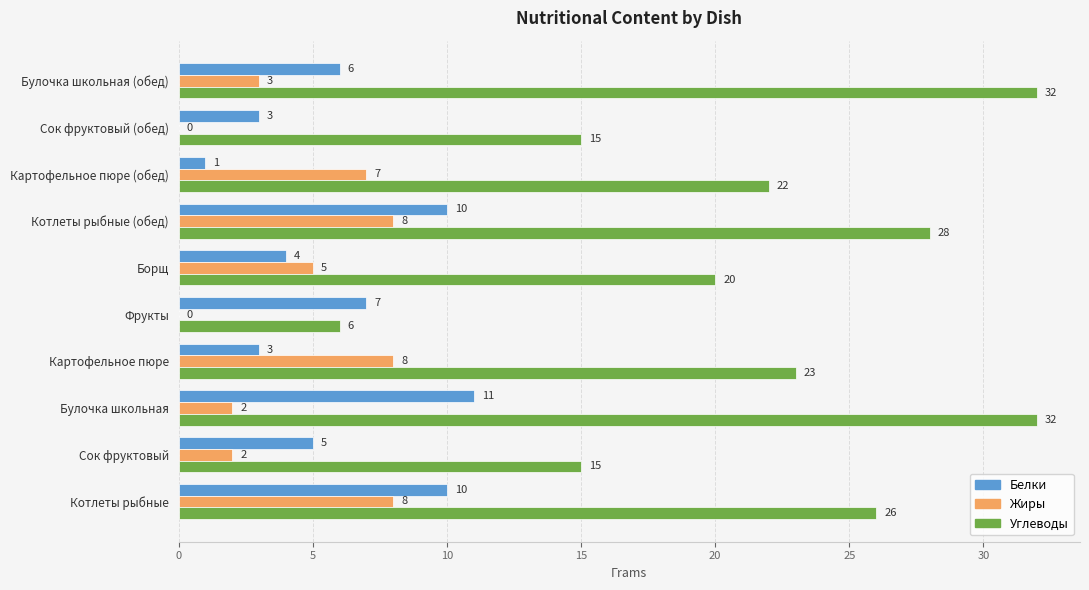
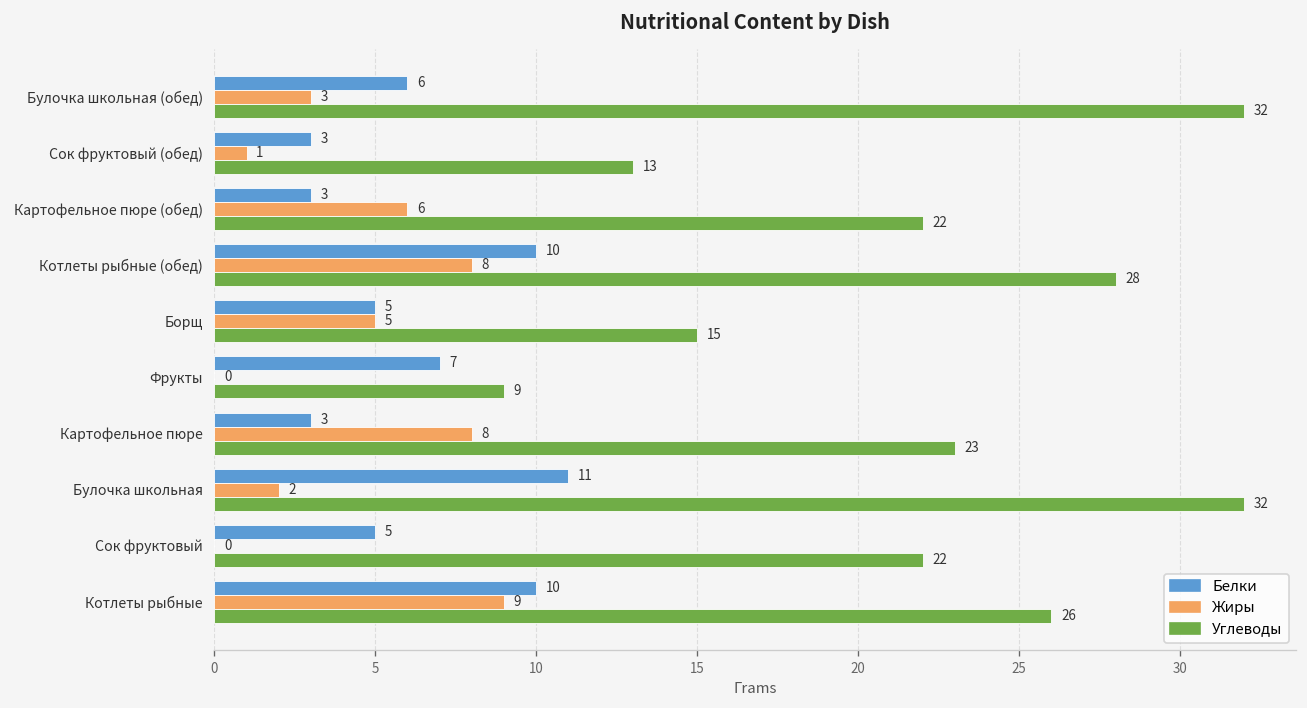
Жиры, Сок фруктовый (обед): 0 -> 1
Углеводы, Сок фруктовый (обед): 15 -> 13
Белки, Картофельное пюре (обед): 1 -> 3
Жиры, Картофельное пюре (обед): 7 -> 6
Белки, Борщ: 4 -> 5
Углеводы, Борщ: 20 -> 15
Углеводы, Фрукты: 6 -> 9
Жиры, Сок фруктовый: 2 -> 0
Углеводы, Сок фруктовый: 15 -> 22
Жиры, Котлеты рыбные: 8 -> 9
